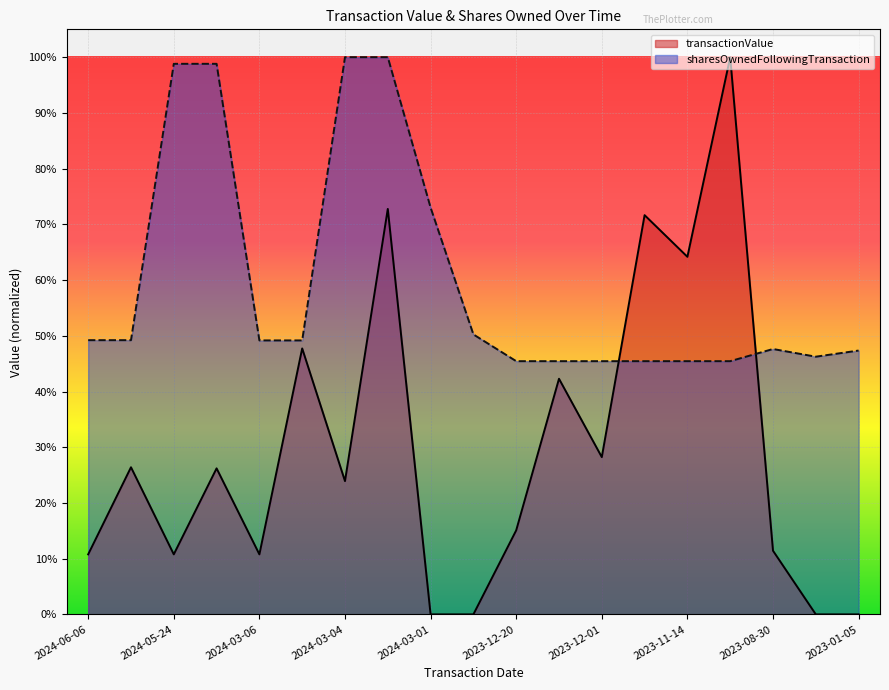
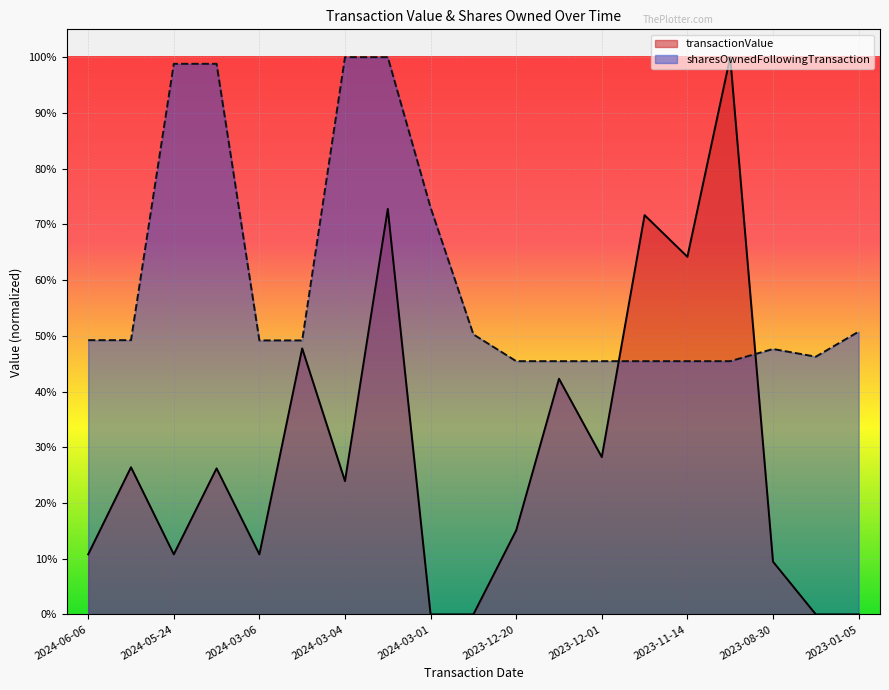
transactionValue, 2023-08-30: 11% -> 9%
sharesOwnedFollowingTransaction, 2023-01-05: 47% -> 51%
